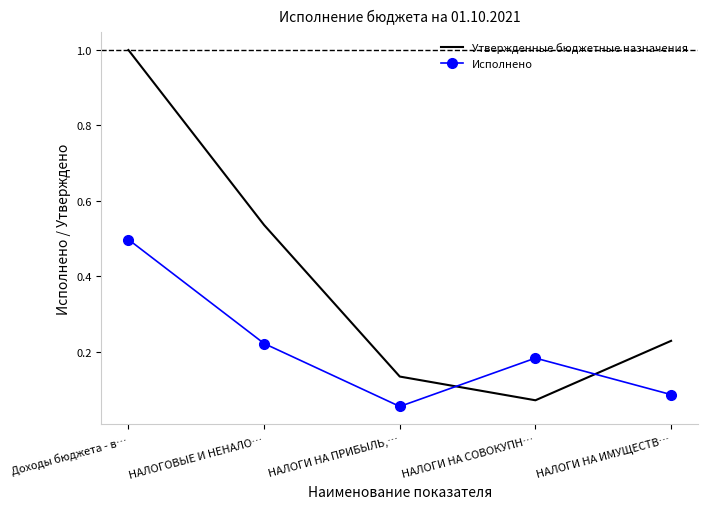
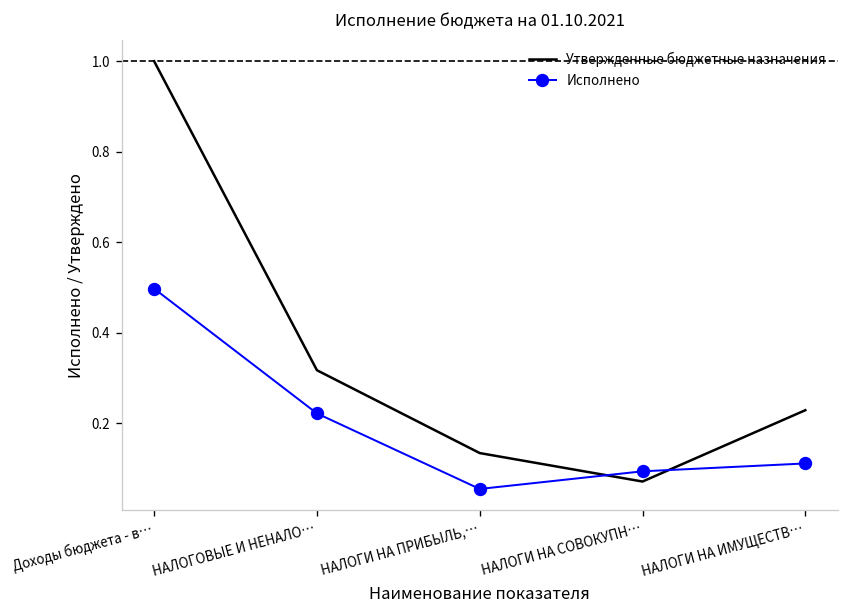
Утвержденные бюджетные назначения, НАЛОГОВЫЕ И НЕНАЛО…: 0.54 -> 0.32
Исполнено, НАЛОГИ НА СОВОКУПН…: 0.18 -> 0.09
Исполнено, НАЛОГИ НА ИМУЩЕСТВ…: 0.09 -> 0.11
